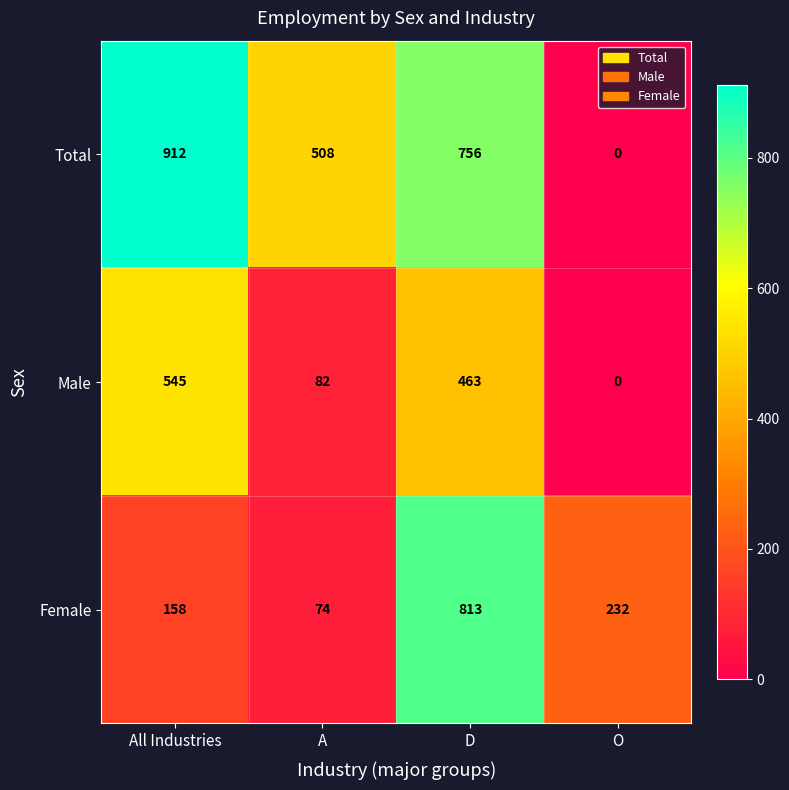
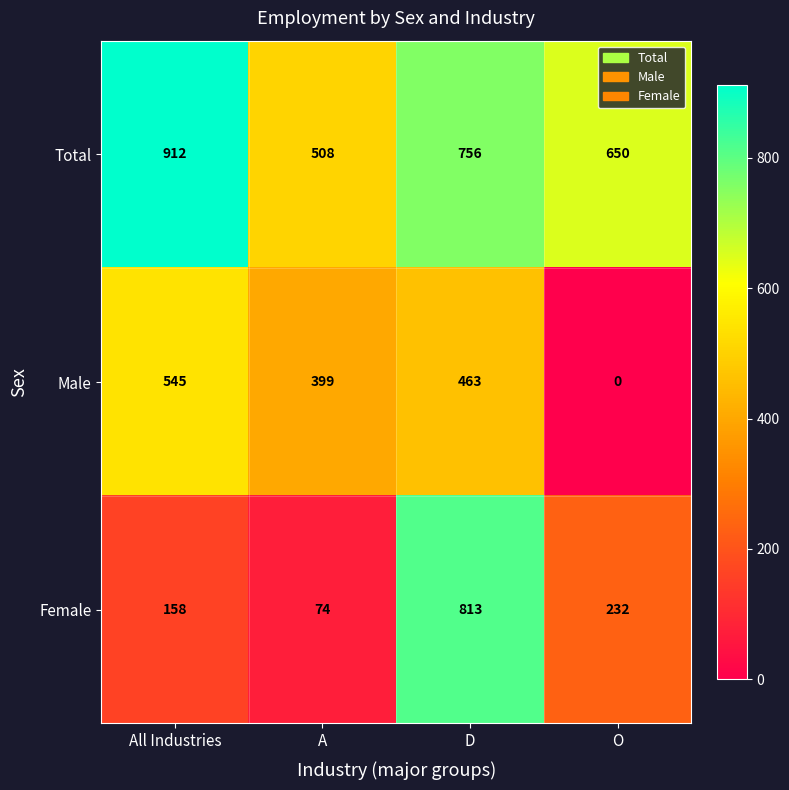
Total, O: 0 -> 650
Male, A: 82 -> 399
